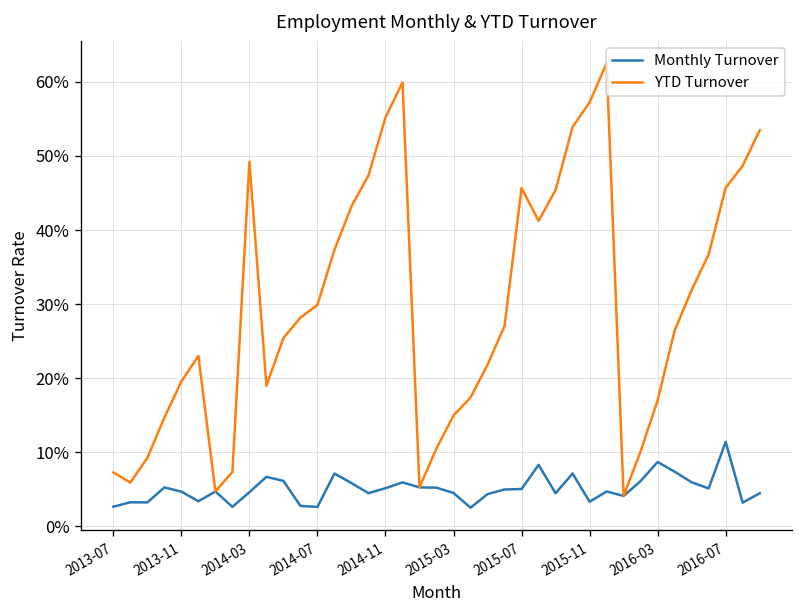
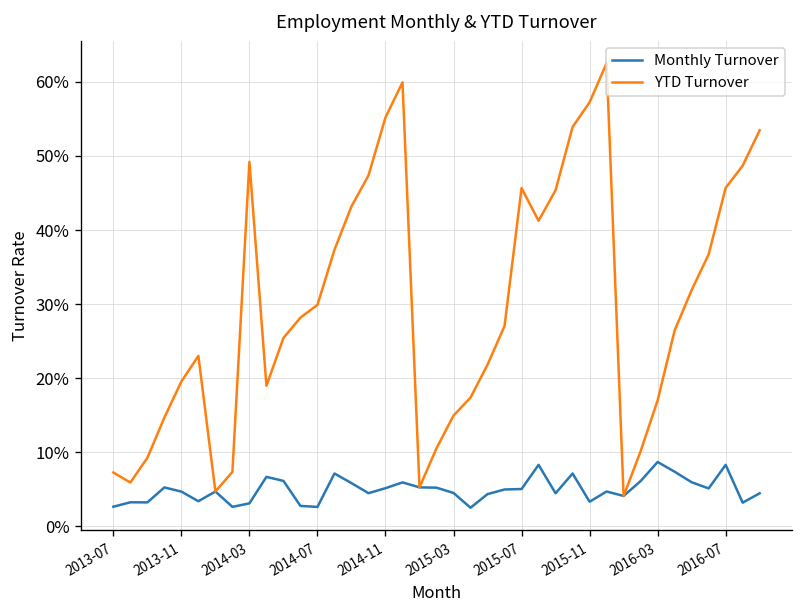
Monthly Turnover, 2014-03: 5% -> 3%
Monthly Turnover, 2016-07: 11% -> 8%
